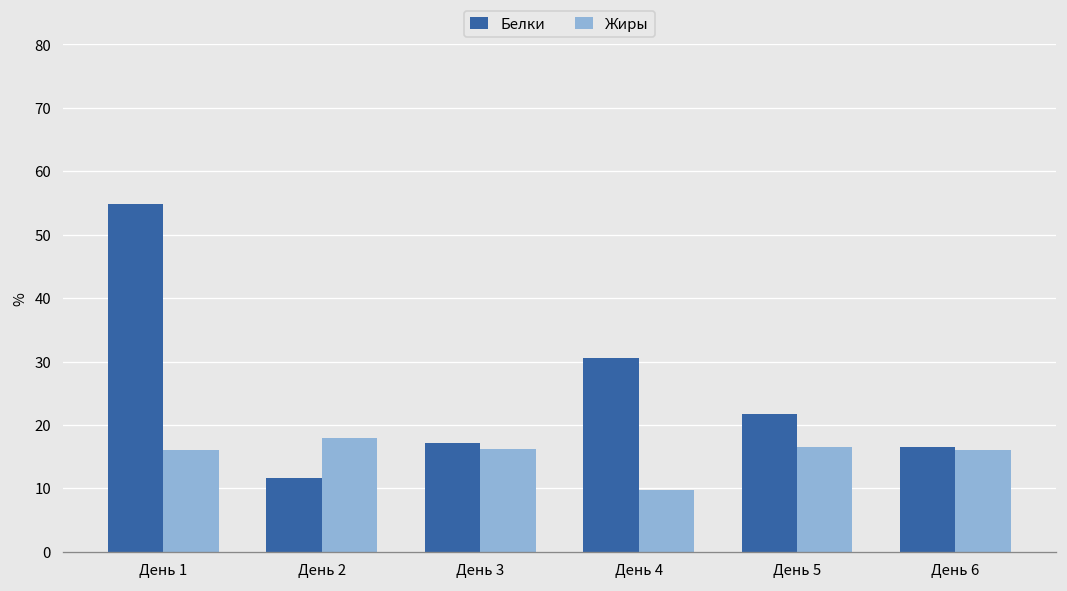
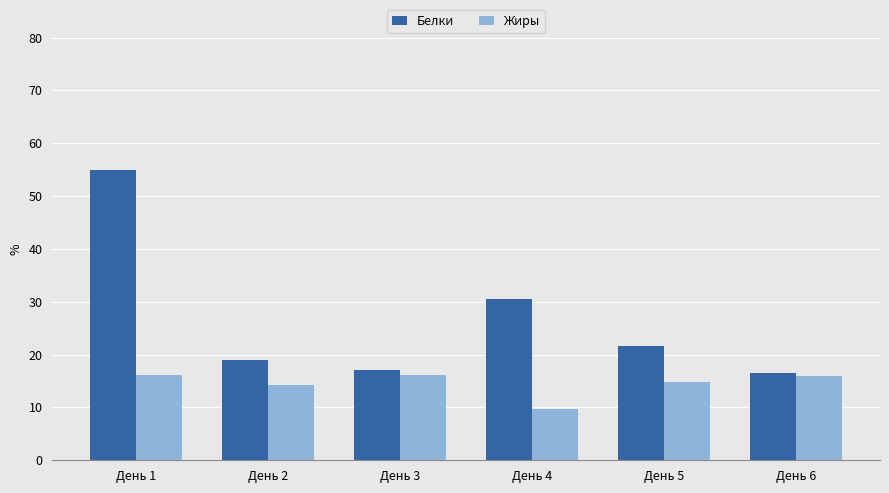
Белки, День 2: 12 -> 19
Жиры, День 2: 18 -> 14
Жиры, День 5: 17 -> 15
